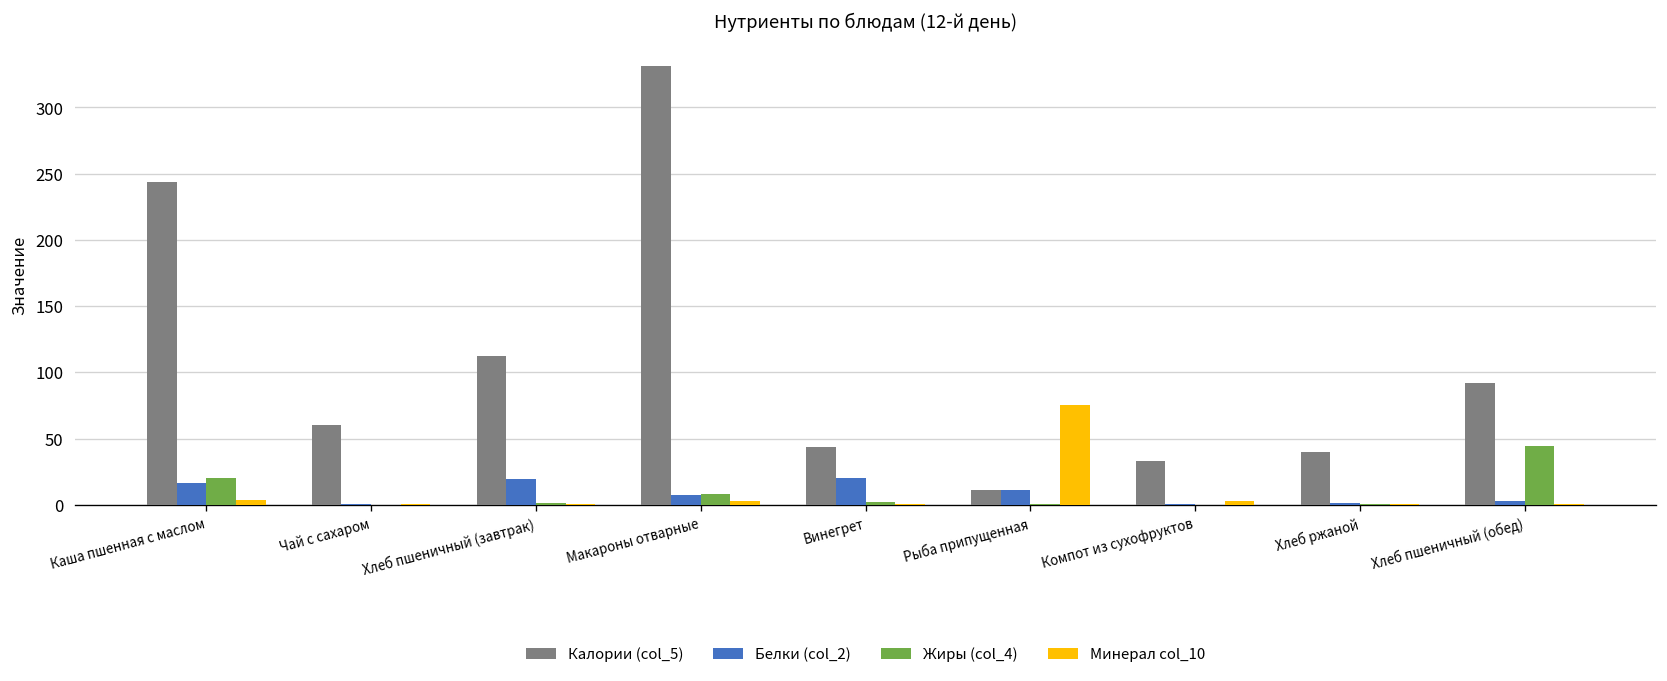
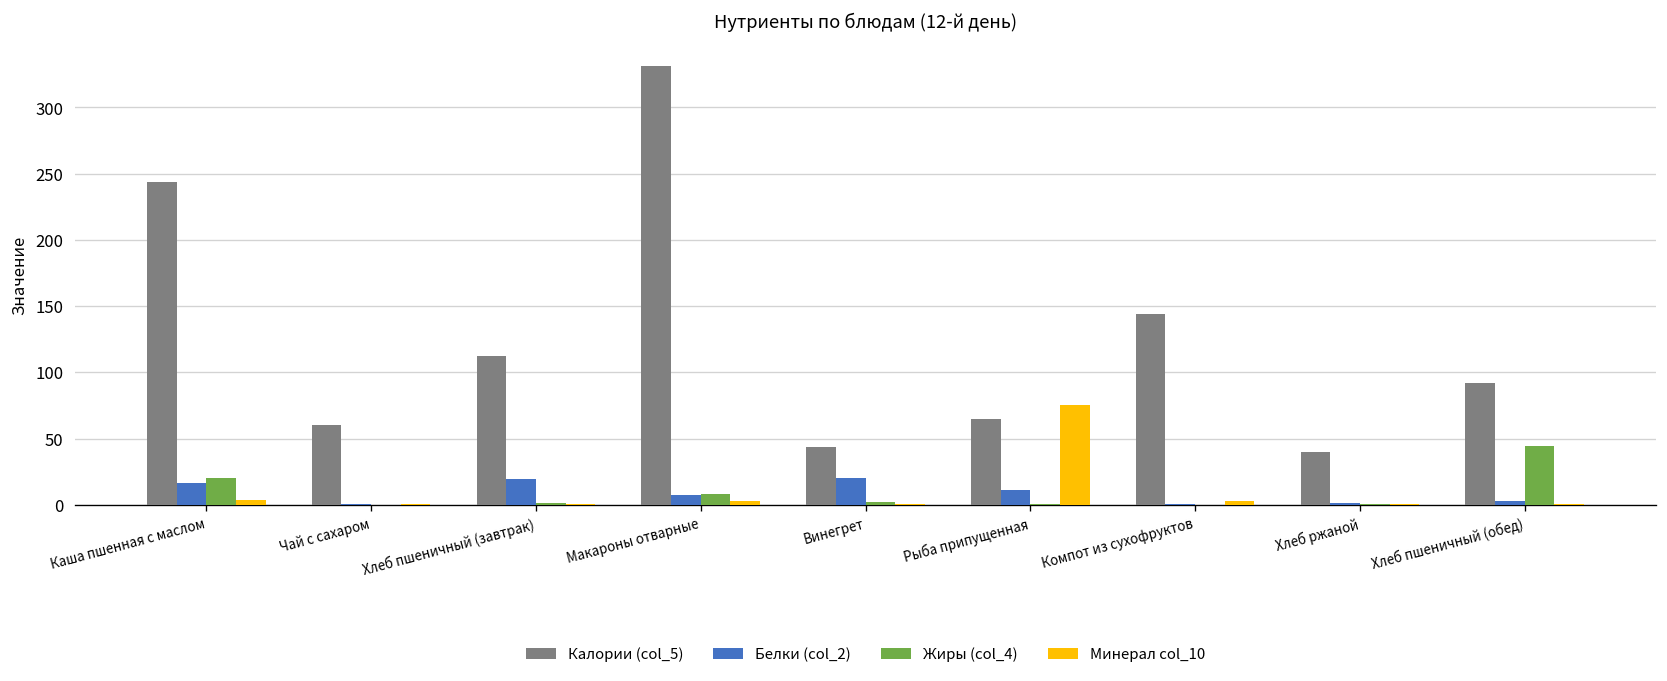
Калории (col_5), Рыба припущенная: 11 -> 64
Калории (col_5), Компот из сухофруктов: 33 -> 144
